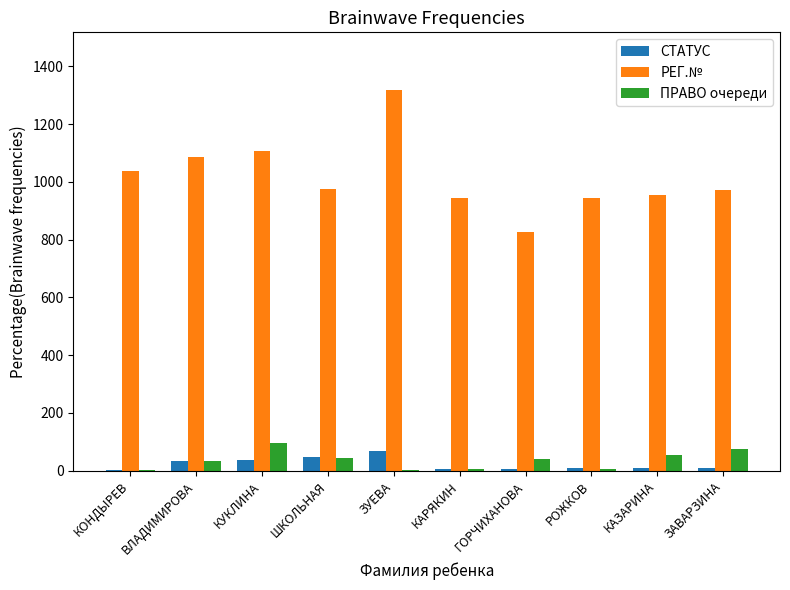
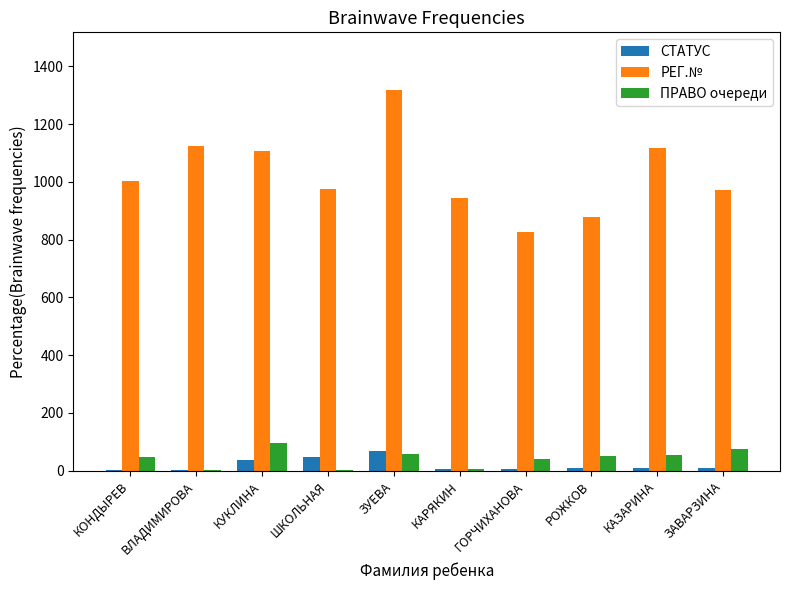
РЕГ.№, КОНДЫРЕВ: 1040 -> 1000
ПРАВО очереди, КОНДЫРЕВ: 0 -> 50
СТАТУС, ВЛАДИМИРОВА: 30 -> 0
РЕГ.№, ВЛАДИМИРОВА: 1090 -> 1120
ПРАВО очереди, ВЛАДИМИРОВА: 30 -> 0
ПРАВО очереди, ШКОЛЬНАЯ: 50 -> 0
ПРАВО очереди, ЗУЕВА: 0 -> 60
РЕГ.№, РОЖКОВ: 940 -> 880
ПРАВО очереди, РОЖКОВ: 10 -> 50
РЕГ.№, КАЗАРИНА: 950 -> 1120
